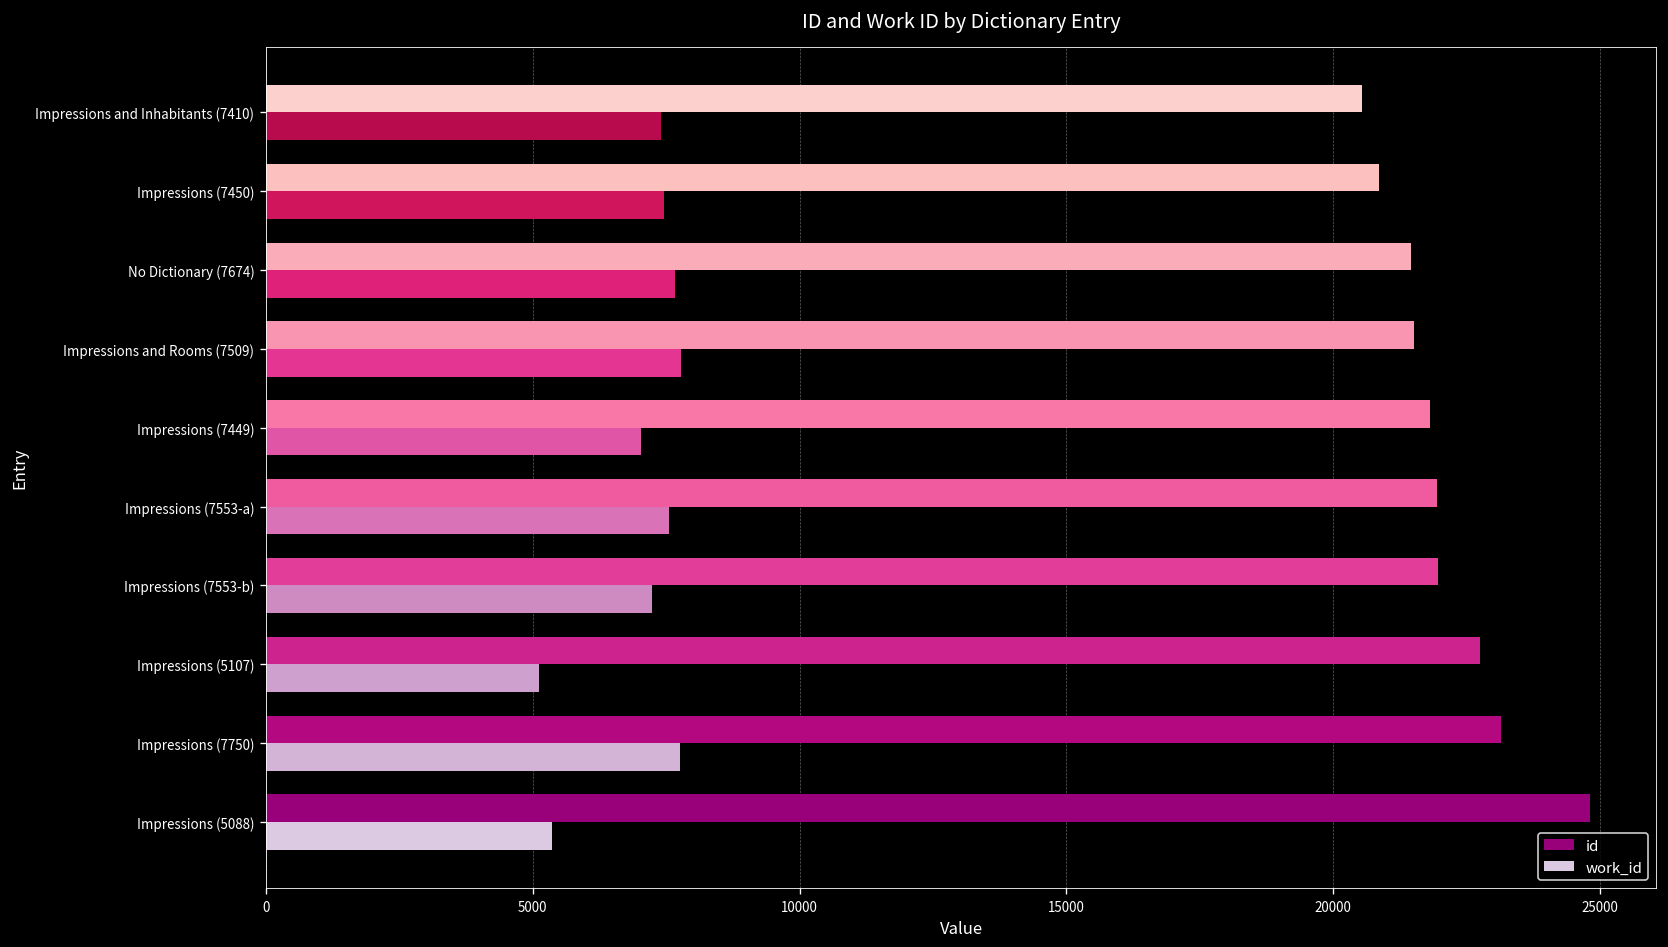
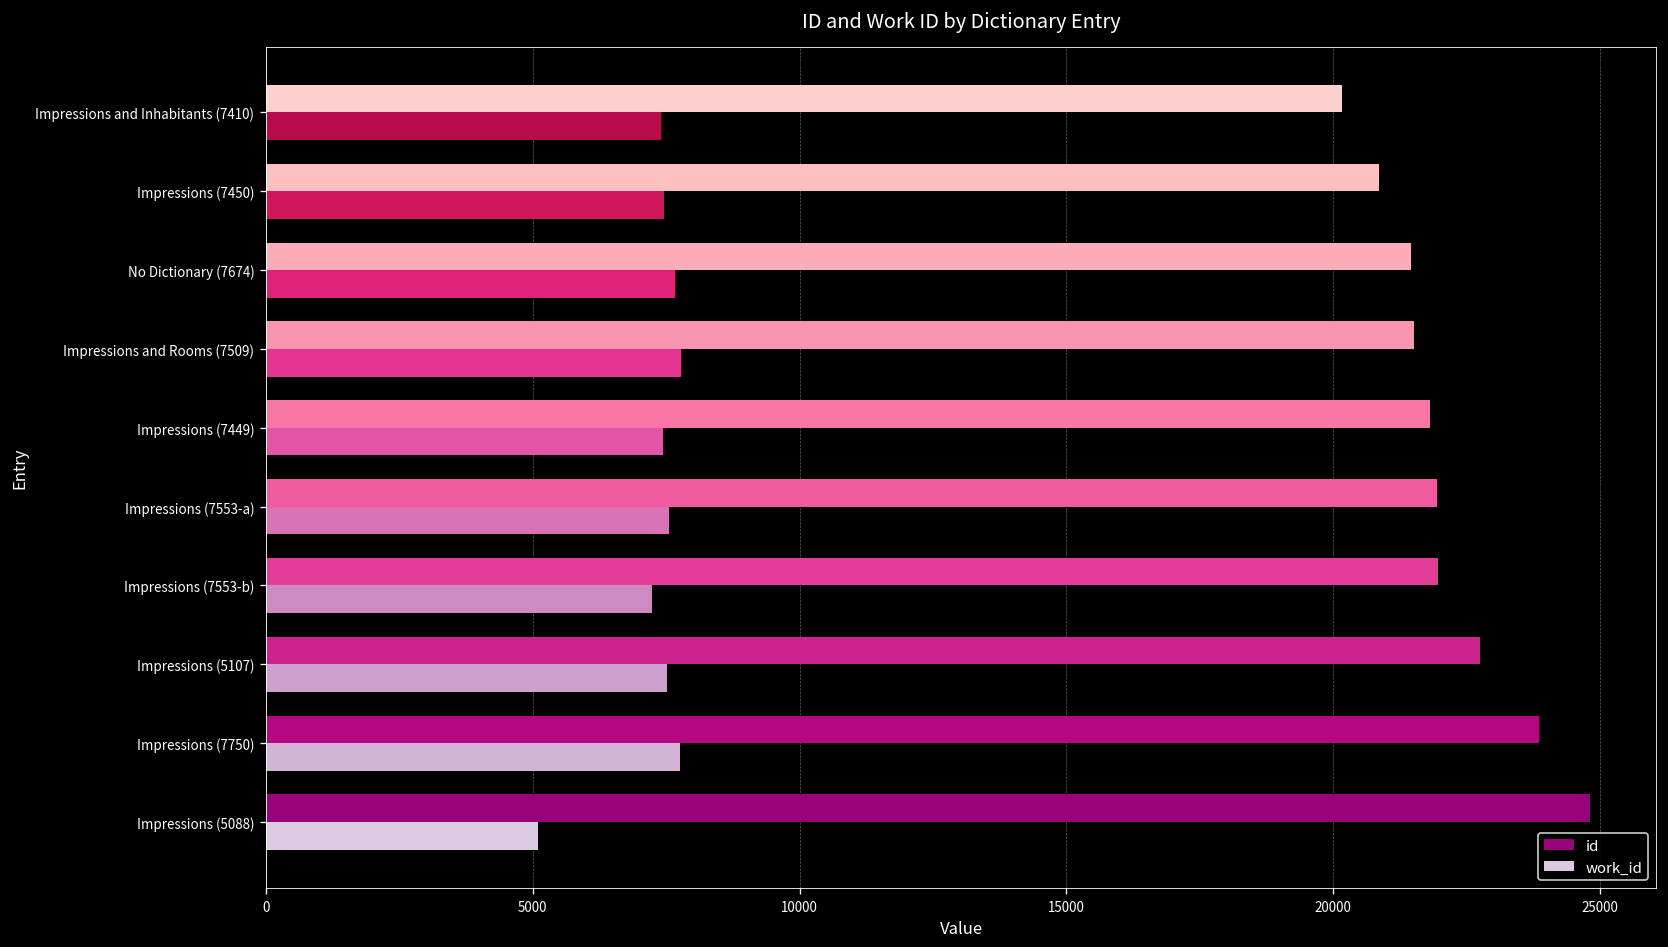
id, Impressions and Inhabitants (7410): 20500 -> 20200
work_id, Impressions (7449): 7000 -> 7400
work_id, Impressions (5107): 5100 -> 7500
id, Impressions (7750): 23100 -> 23900
work_id, Impressions (5088): 5400 -> 5100
